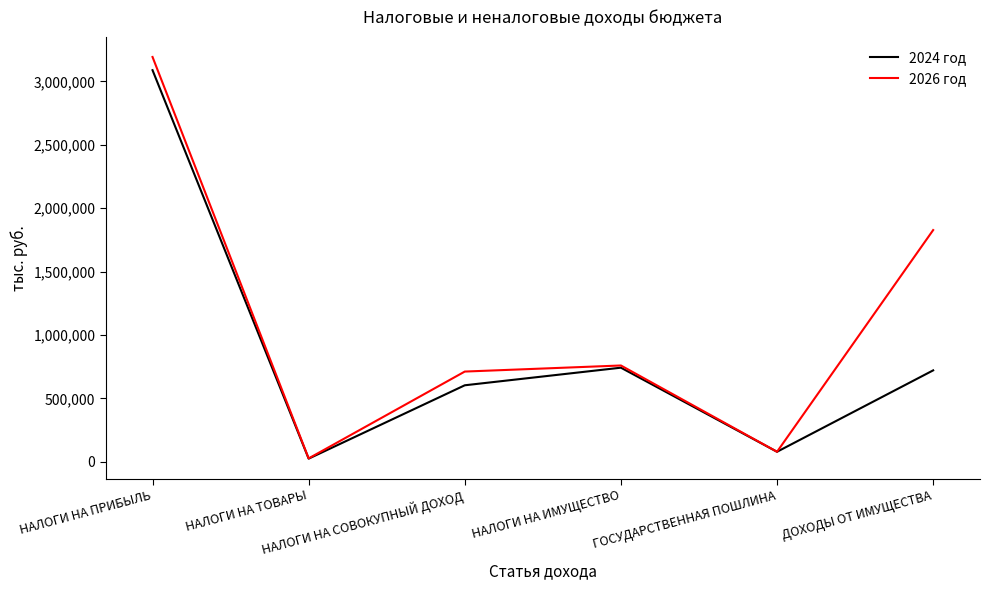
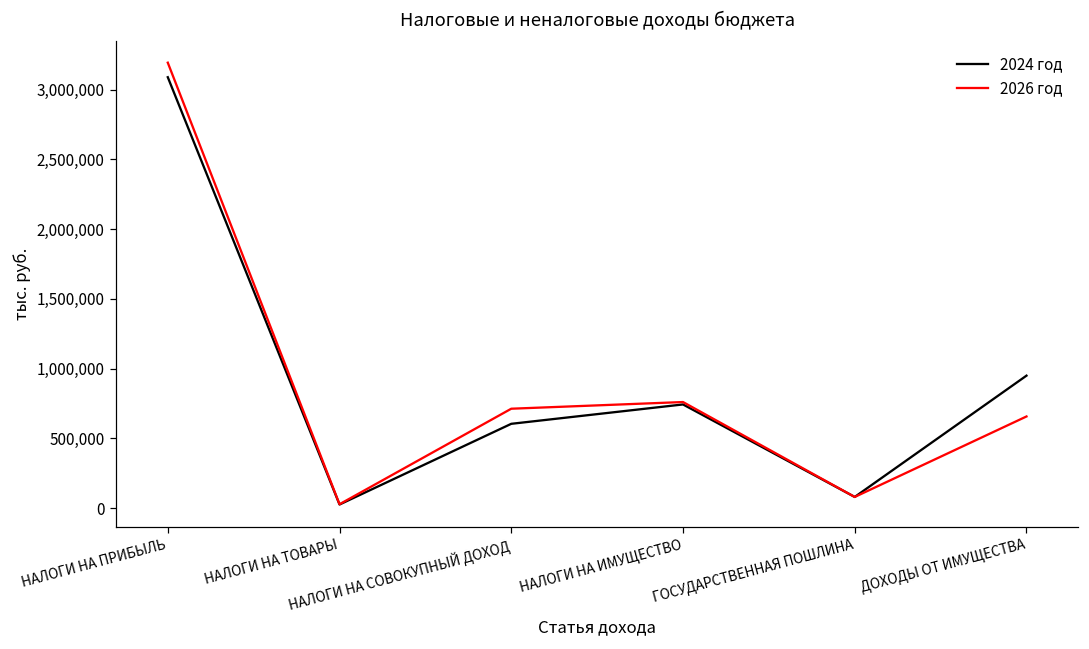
2024 год, ДОХОДЫ ОТ ИМУЩЕСТВА: 720,000 -> 950,000
2026 год, ДОХОДЫ ОТ ИМУЩЕСТВА: 1,830,000 -> 660,000
